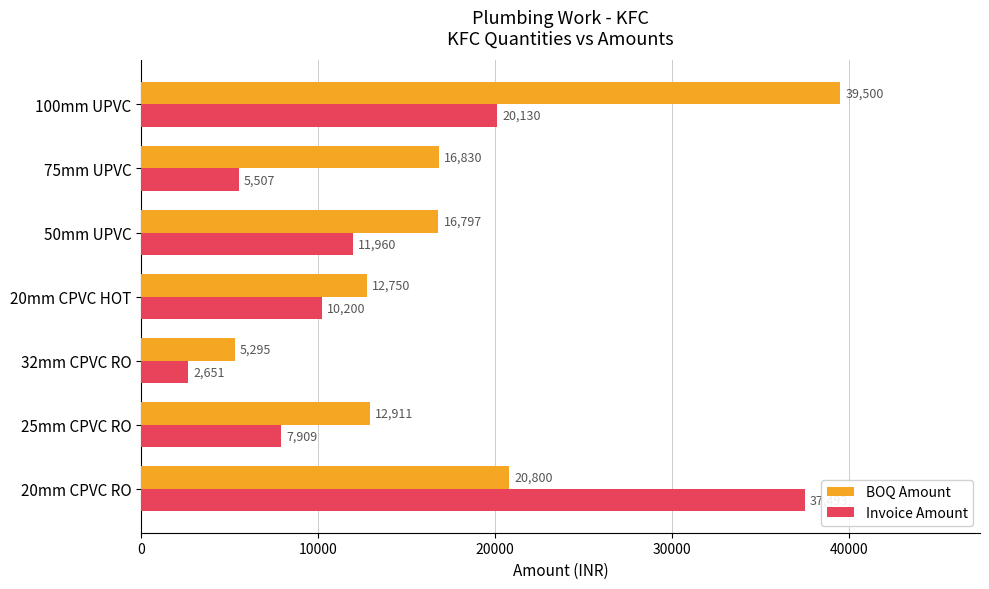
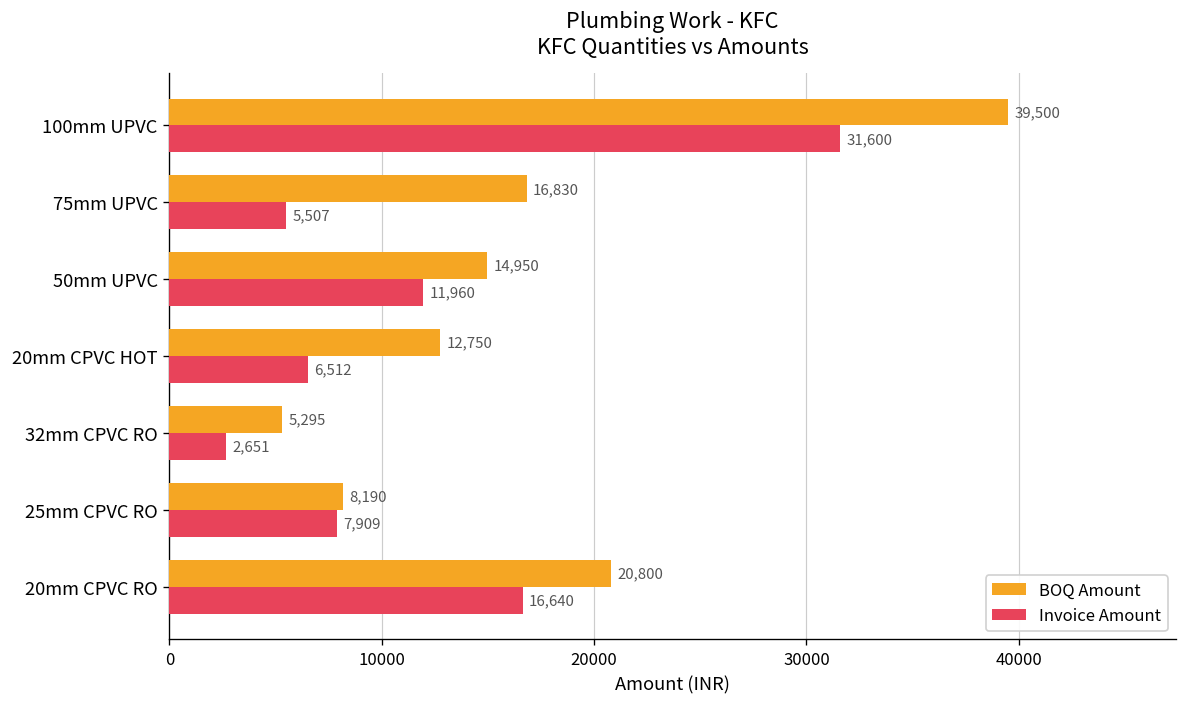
Invoice Amount, 100mm UPVC: 20,130 -> 31,600
BOQ Amount, 50mm UPVC: 16,797 -> 14,950
Invoice Amount, 20mm CPVC HOT: 10,200 -> 6,512
BOQ Amount, 25mm CPVC RO: 12,911 -> 8,190
Invoice Amount, 20mm CPVC RO: 37500 -> 16600
